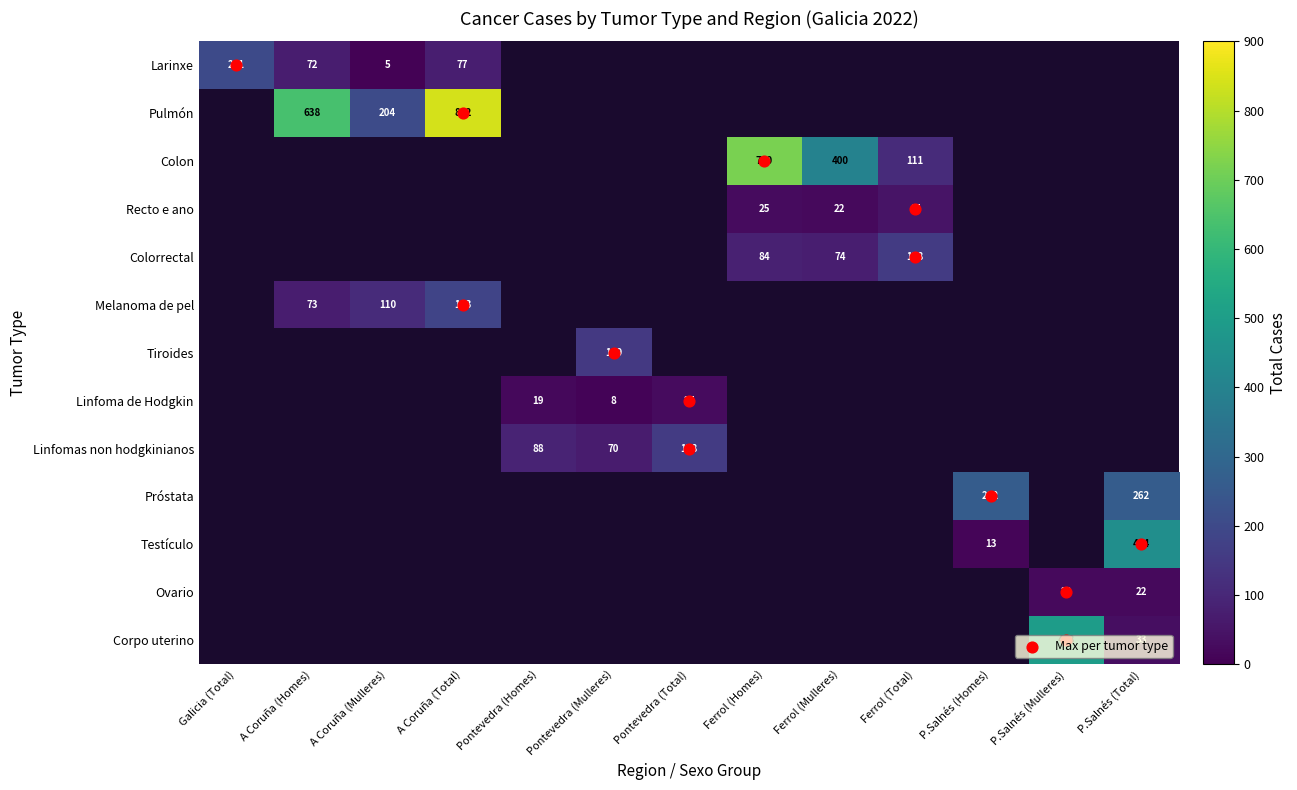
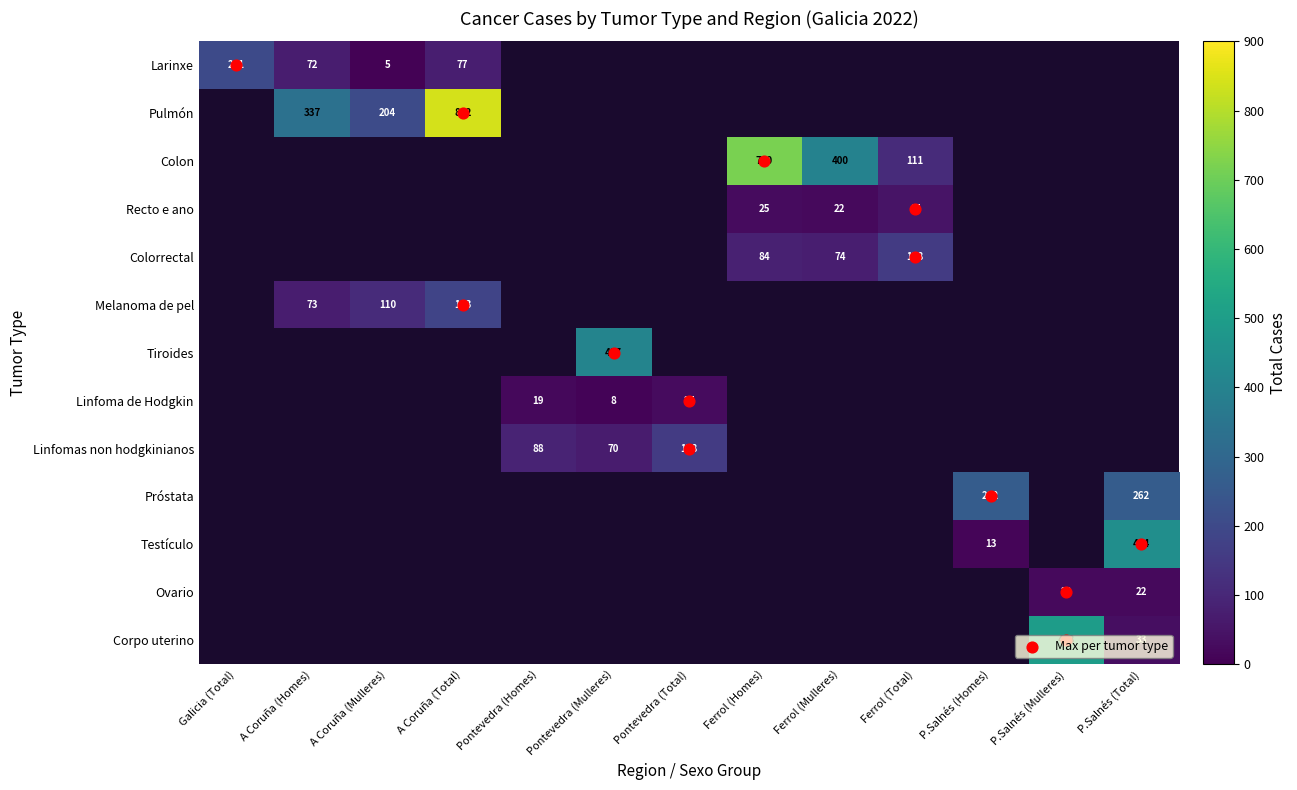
Pulmón, A Coruña (Homes): 638 -> 337
Tiroides, Pontevedra (Mulleres): 149 -> 407
